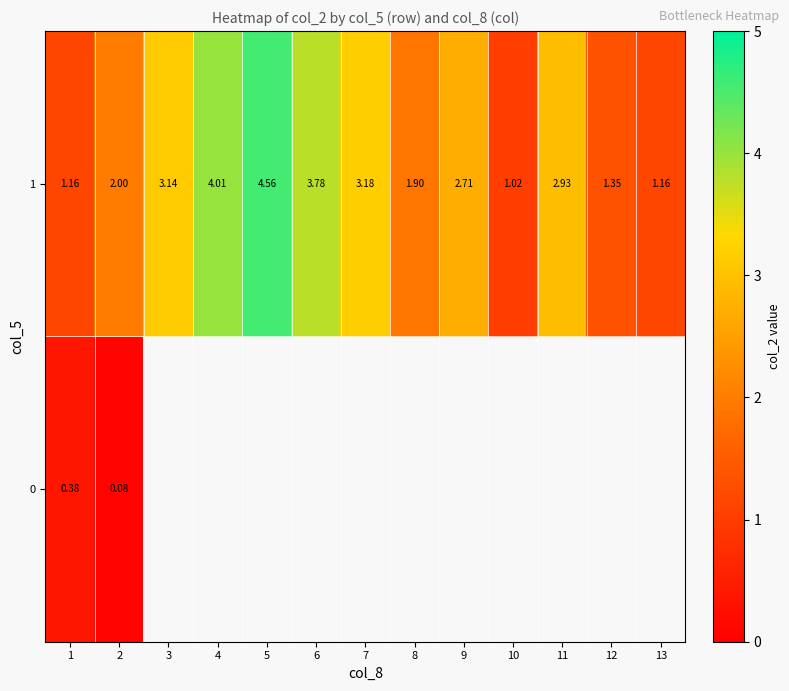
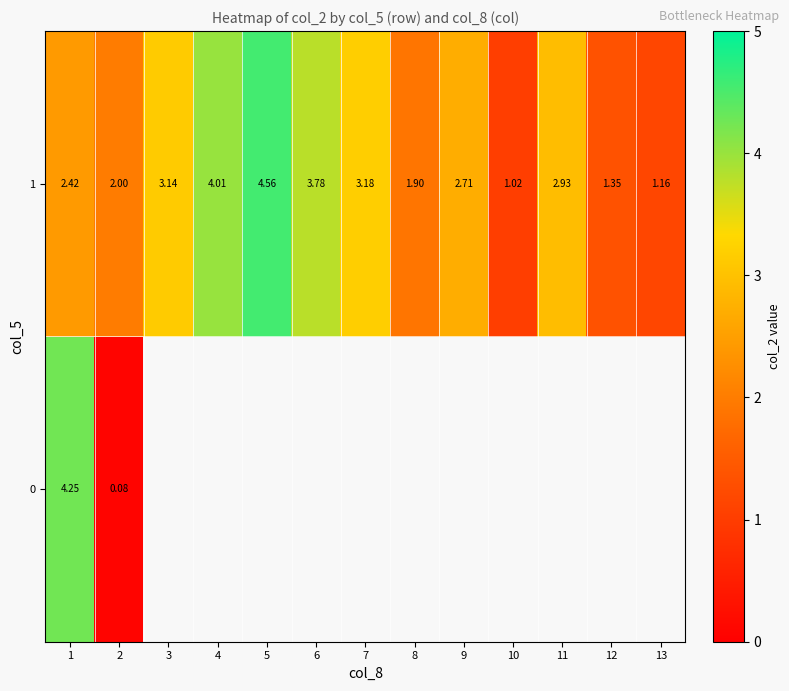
1, 1: 1.16 -> 2.42
0, 1: 0.38 -> 4.25
